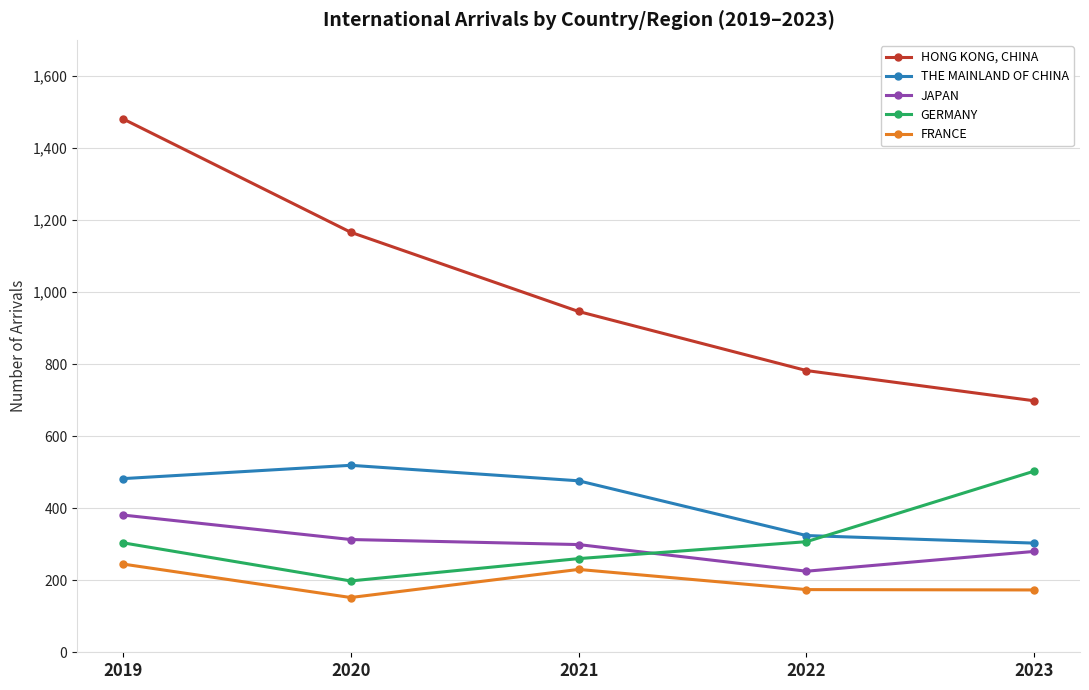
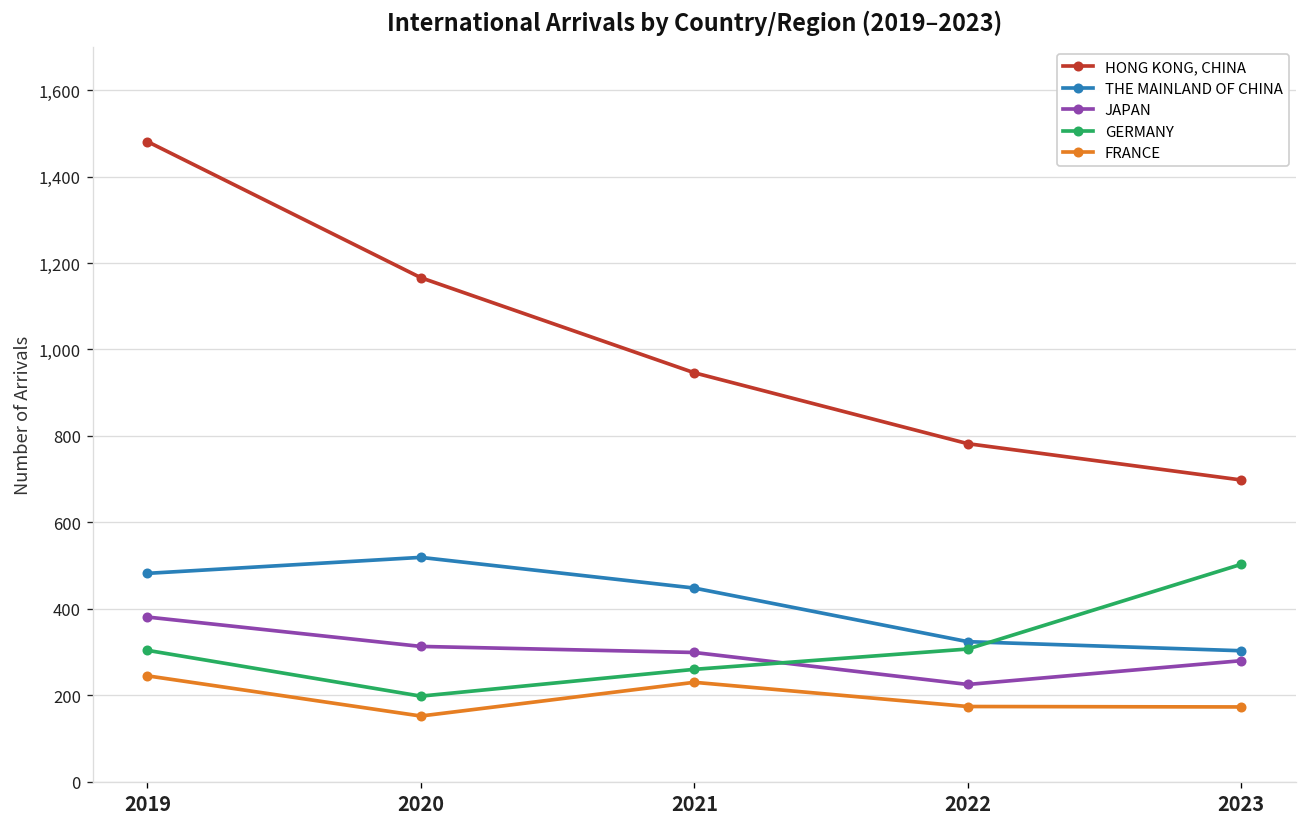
THE MAINLAND OF CHINA, 2021: 480 -> 450
